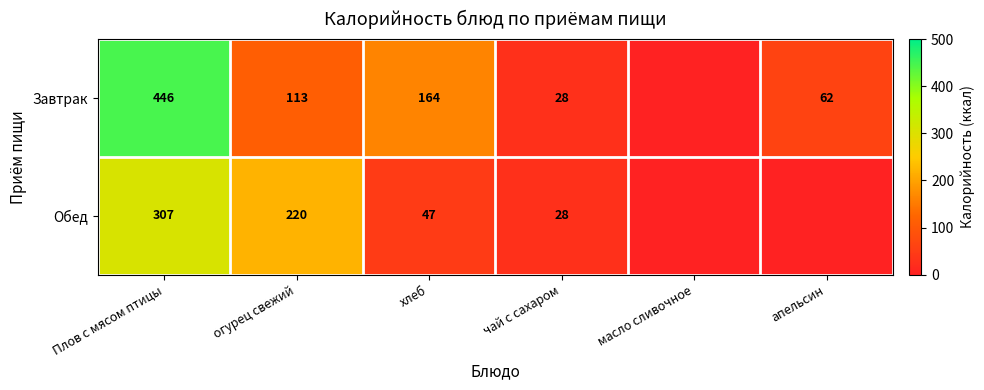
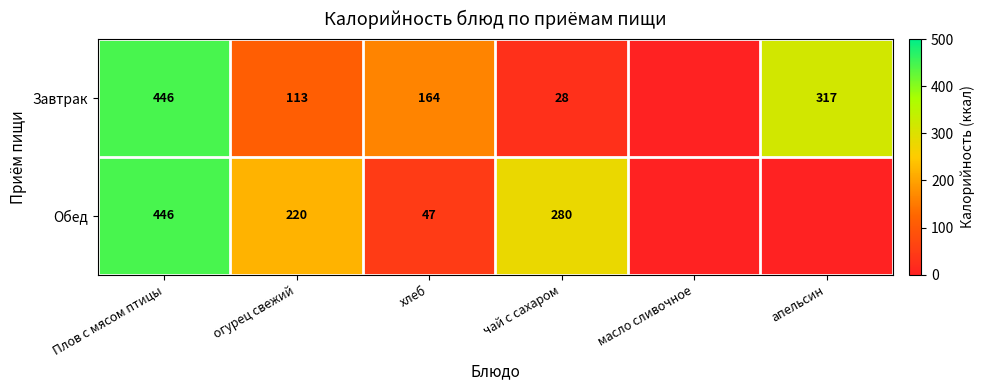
Завтрак, апельсин: 62 -> 317
Обед, Плов с мясом птицы: 307 -> 446
Обед, чай с сахаром: 28 -> 280
